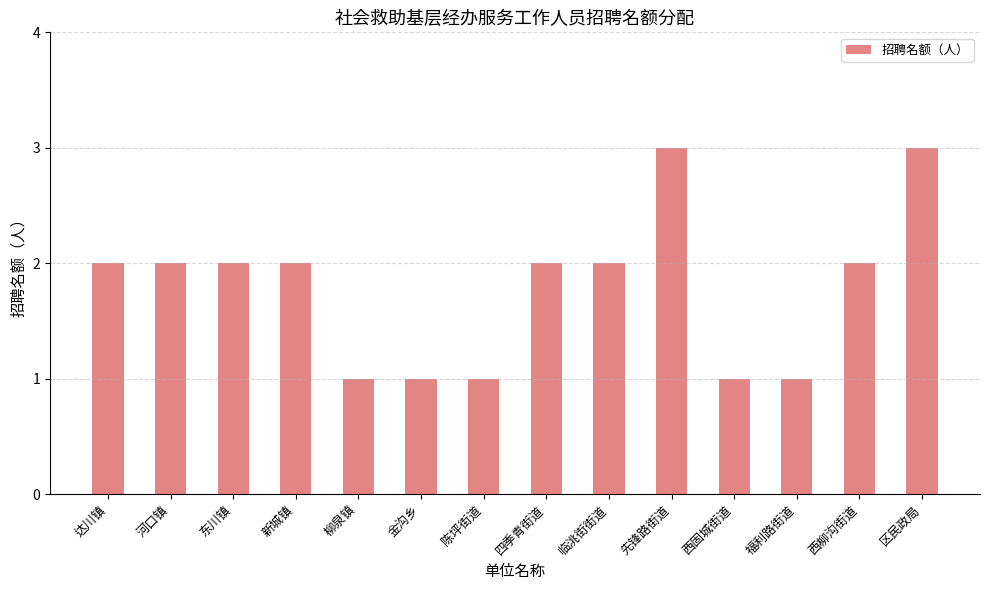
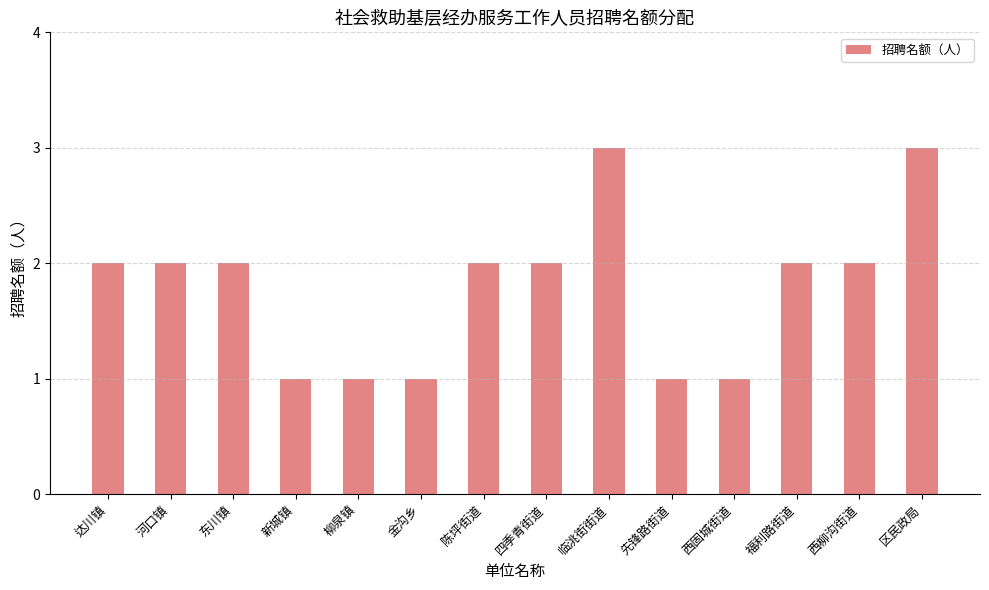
新城镇: 2 -> 1
陈坪街道: 1 -> 2
临洮街街道: 2 -> 3
先锋路街道: 3 -> 1
福利路街道: 1 -> 2
